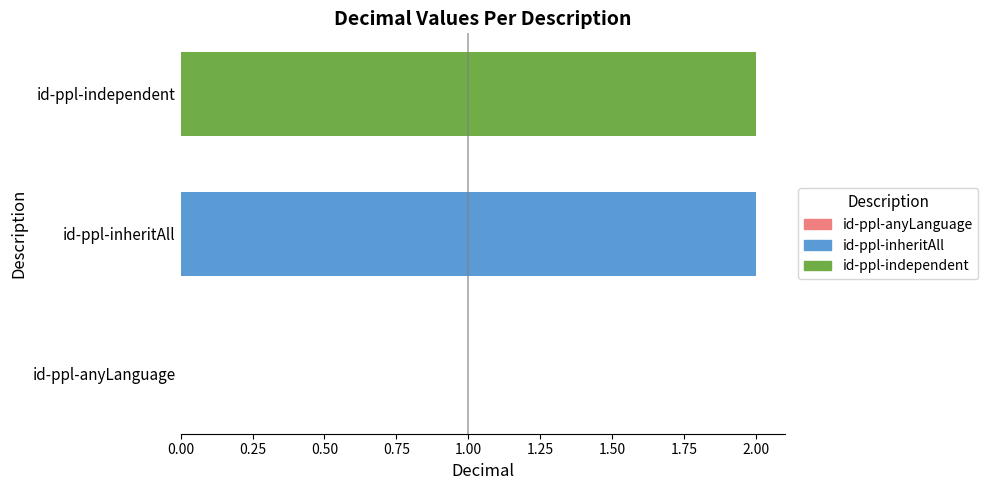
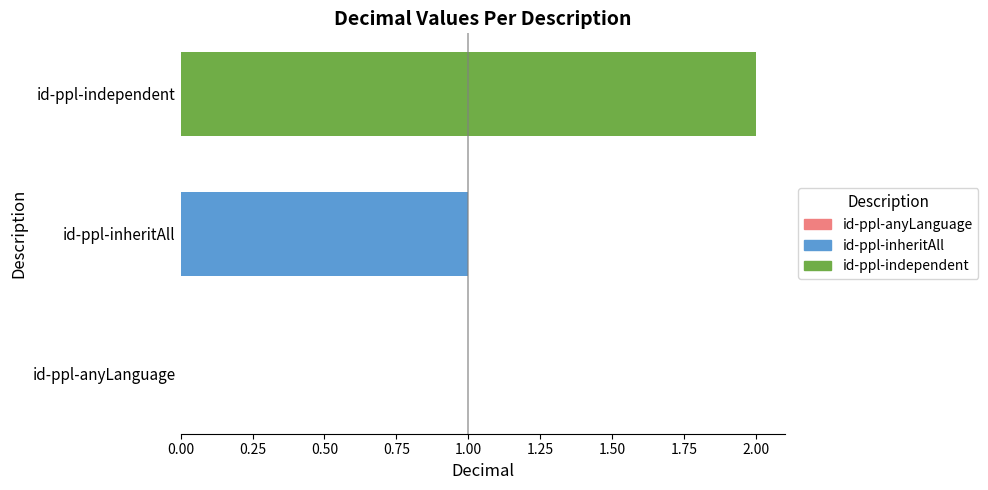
id-ppl-inheritAll: 2 -> 1
